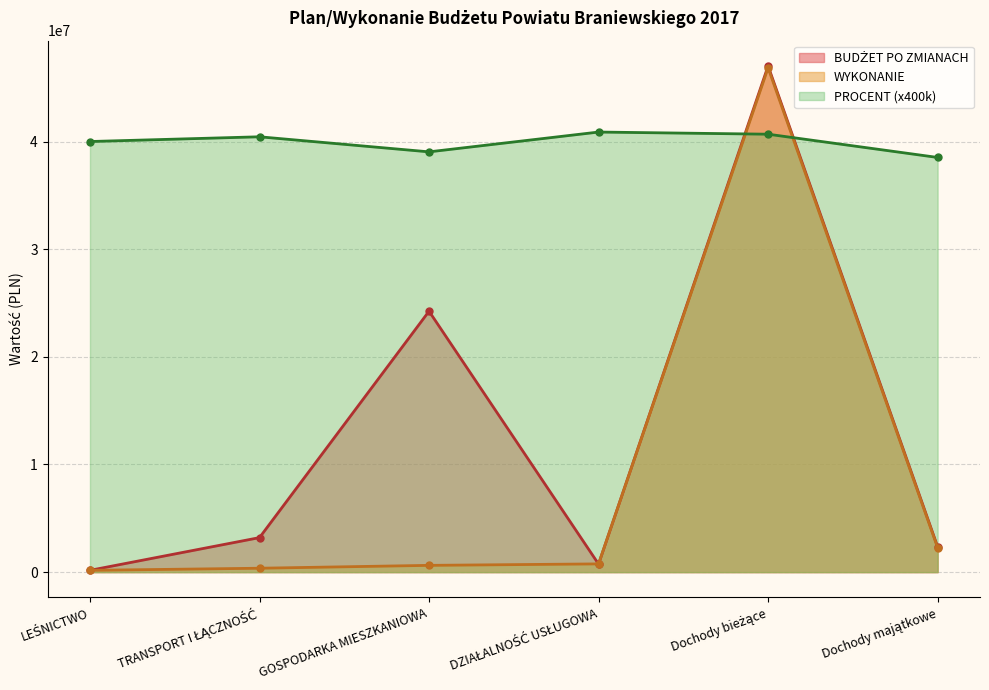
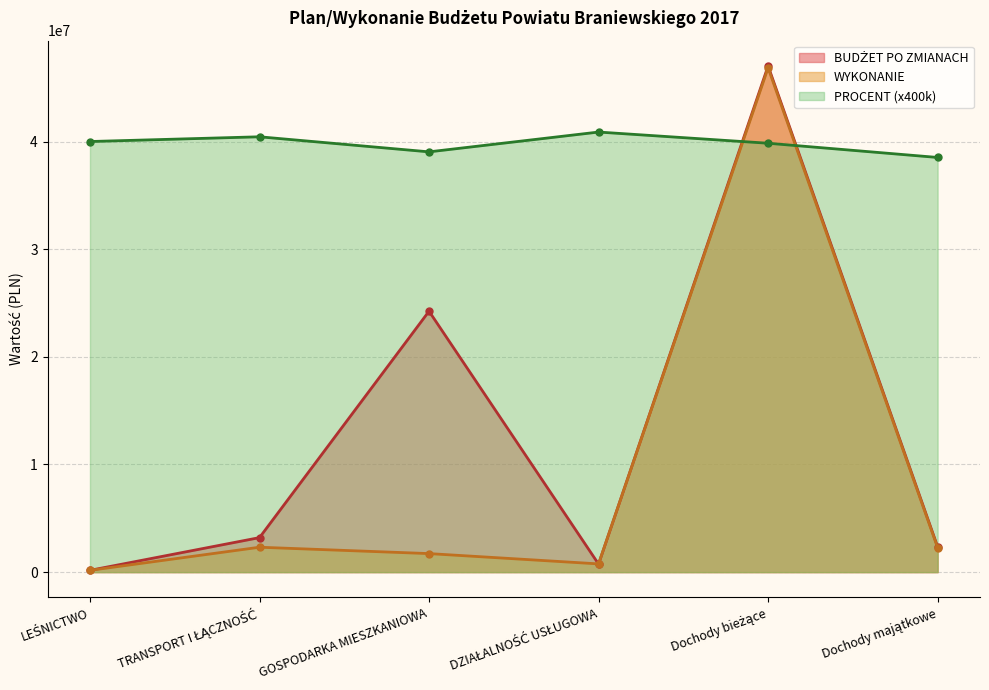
WYKONANIE, TRANSPORT I ŁĄCZNOŚĆ: 400000 -> 2300000
WYKONANIE, GOSPODARKA MIESZKANIOWA: 600000 -> 1700000
PROCENT (x400k), Dochody bieżące: 40700000 -> 39800000
